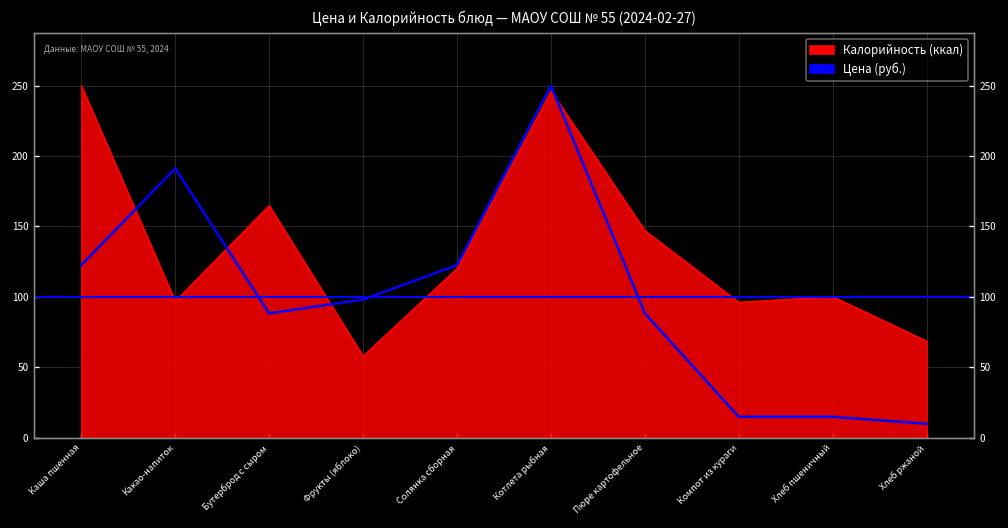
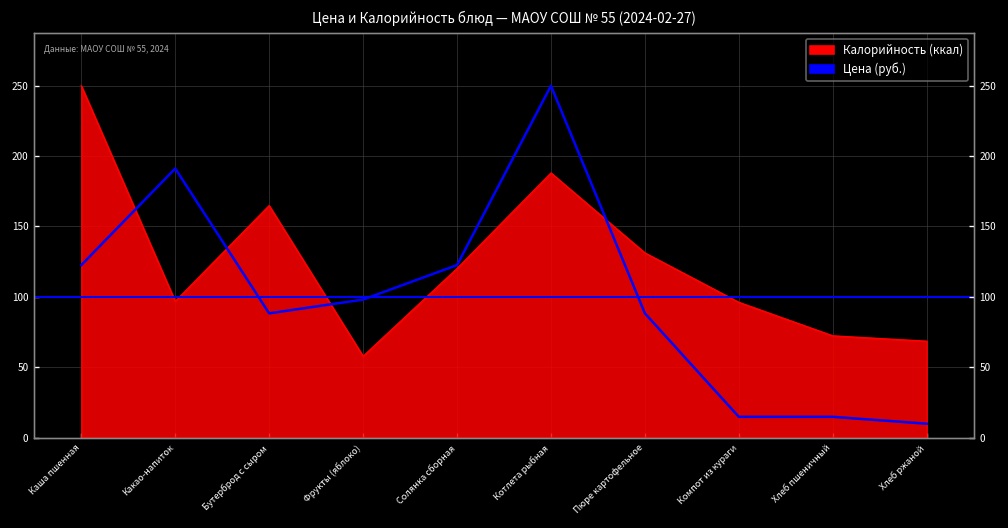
Калорийность (ккал), Котлета рыбная: 246 -> 188
Калорийность (ккал), Пюре картофельное: 147 -> 131
Калорийность (ккал), Хлеб пшеничный: 100 -> 72
